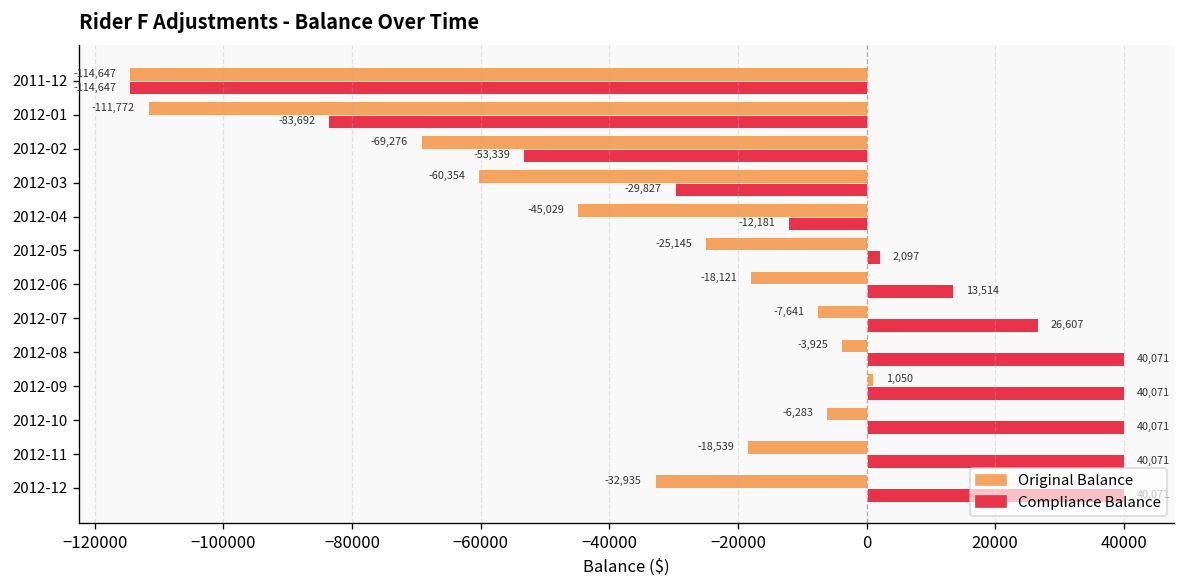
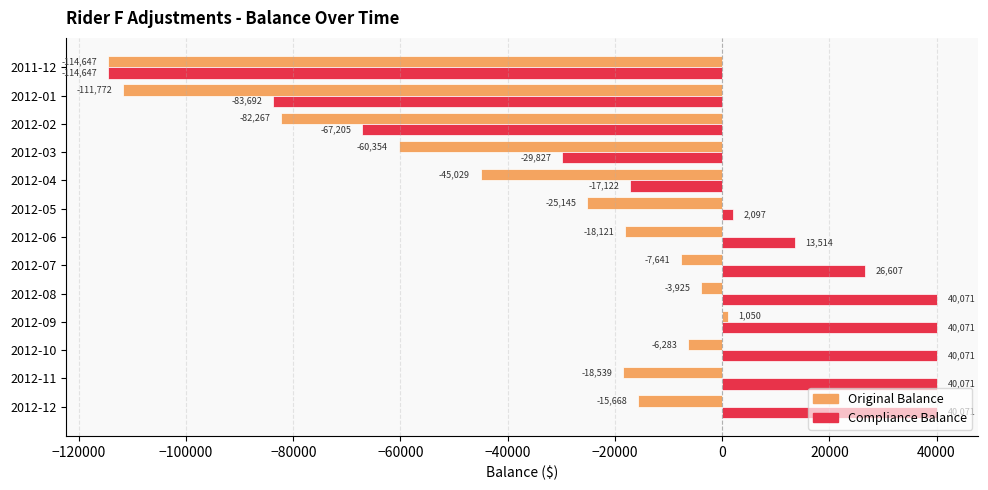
Original Balance, 2012-02: -69,276 -> -82,267
Compliance Balance, 2012-02: -53,339 -> -67,205
Compliance Balance, 2012-04: -12,181 -> -17,122
Original Balance, 2012-12: -32,935 -> -15,668
